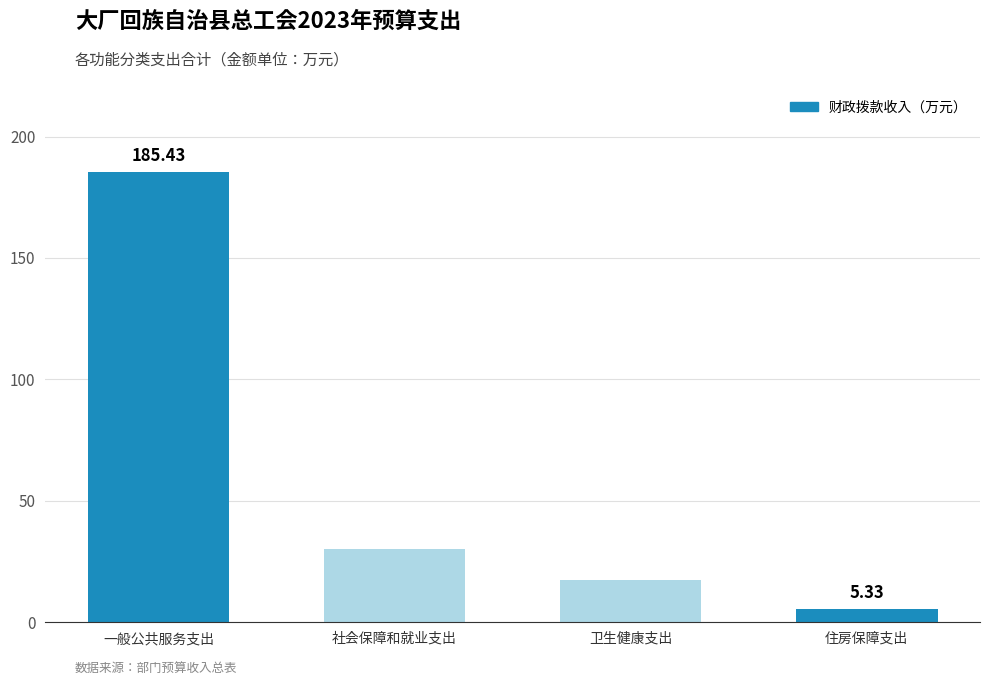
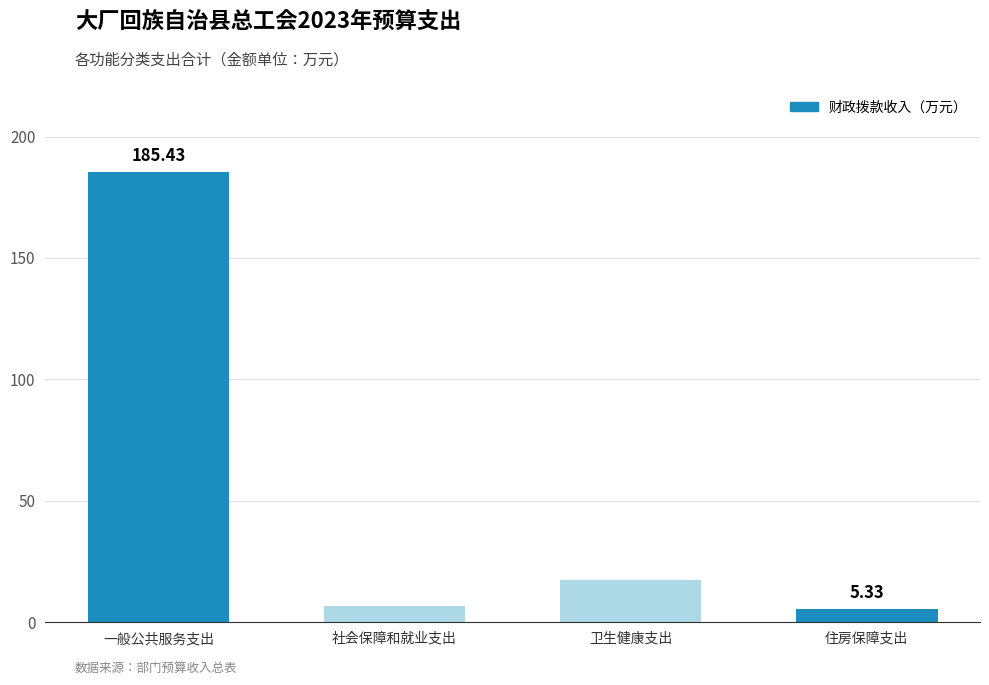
社会保障和就业支出: 30 -> 7
